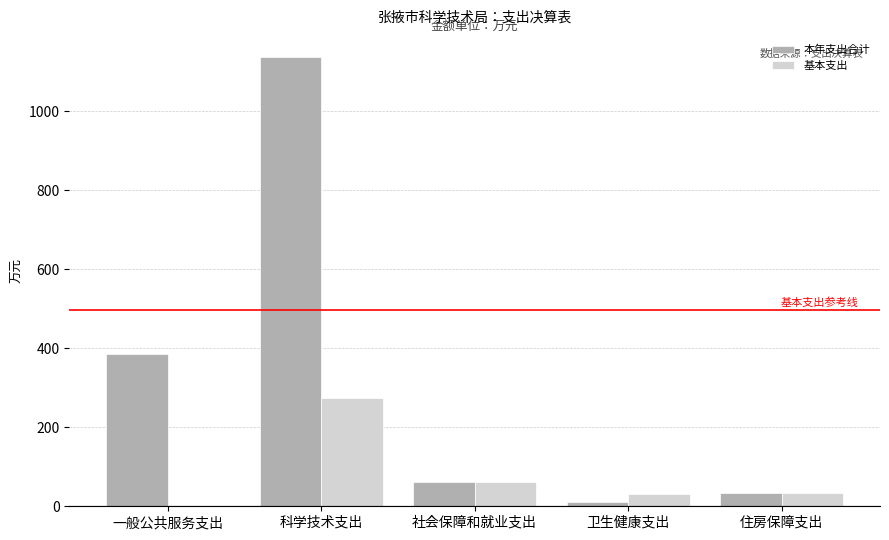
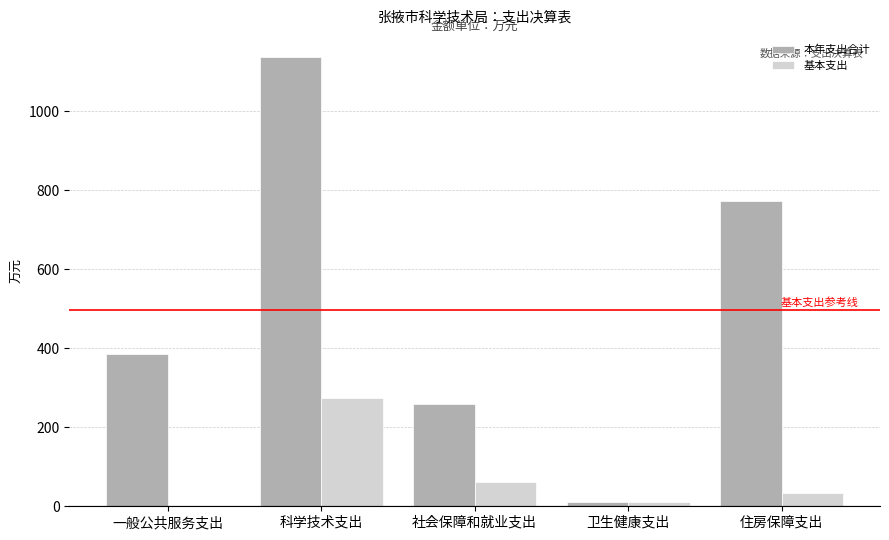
本年支出合计, 社会保障和就业支出: 60 -> 260
基本支出, 卫生健康支出: 30 -> 10
本年支出合计, 住房保障支出: 30 -> 770
